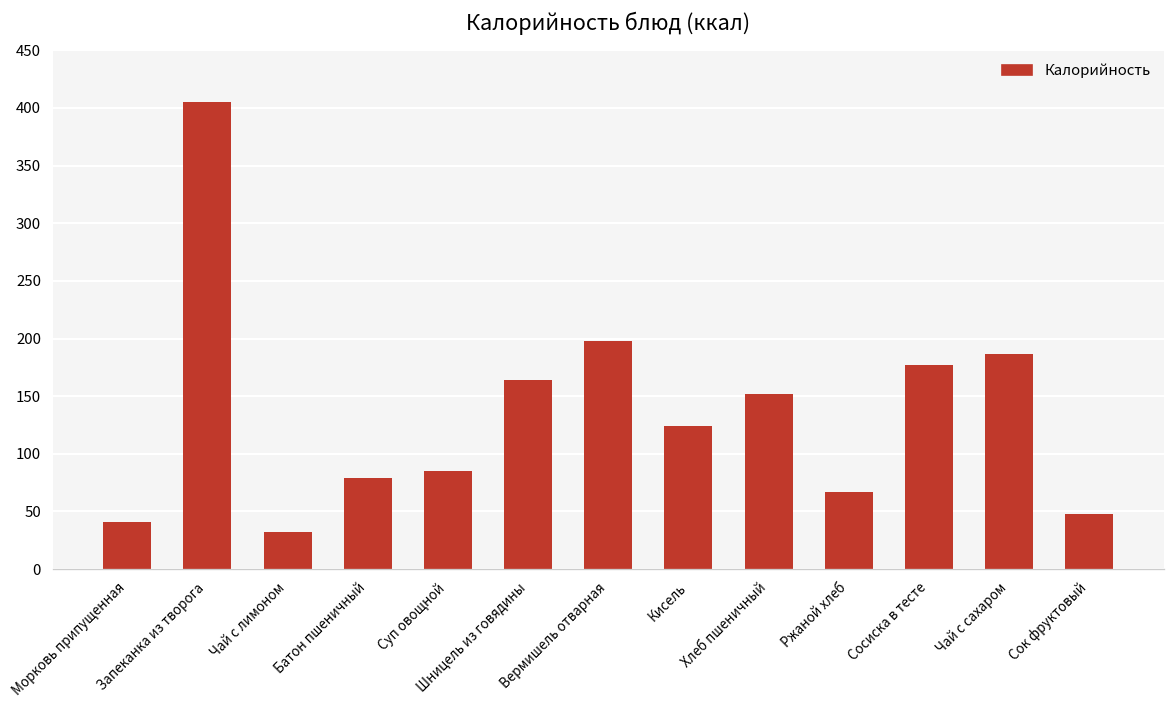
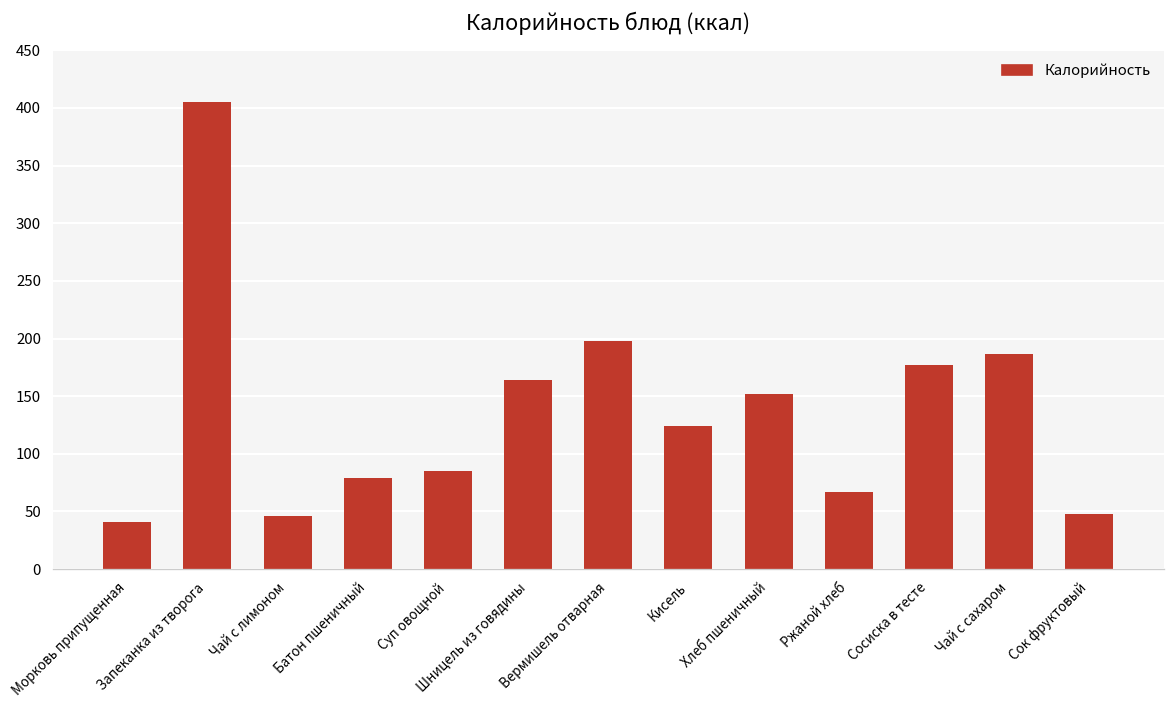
Чай с лимоном: 30 -> 50
